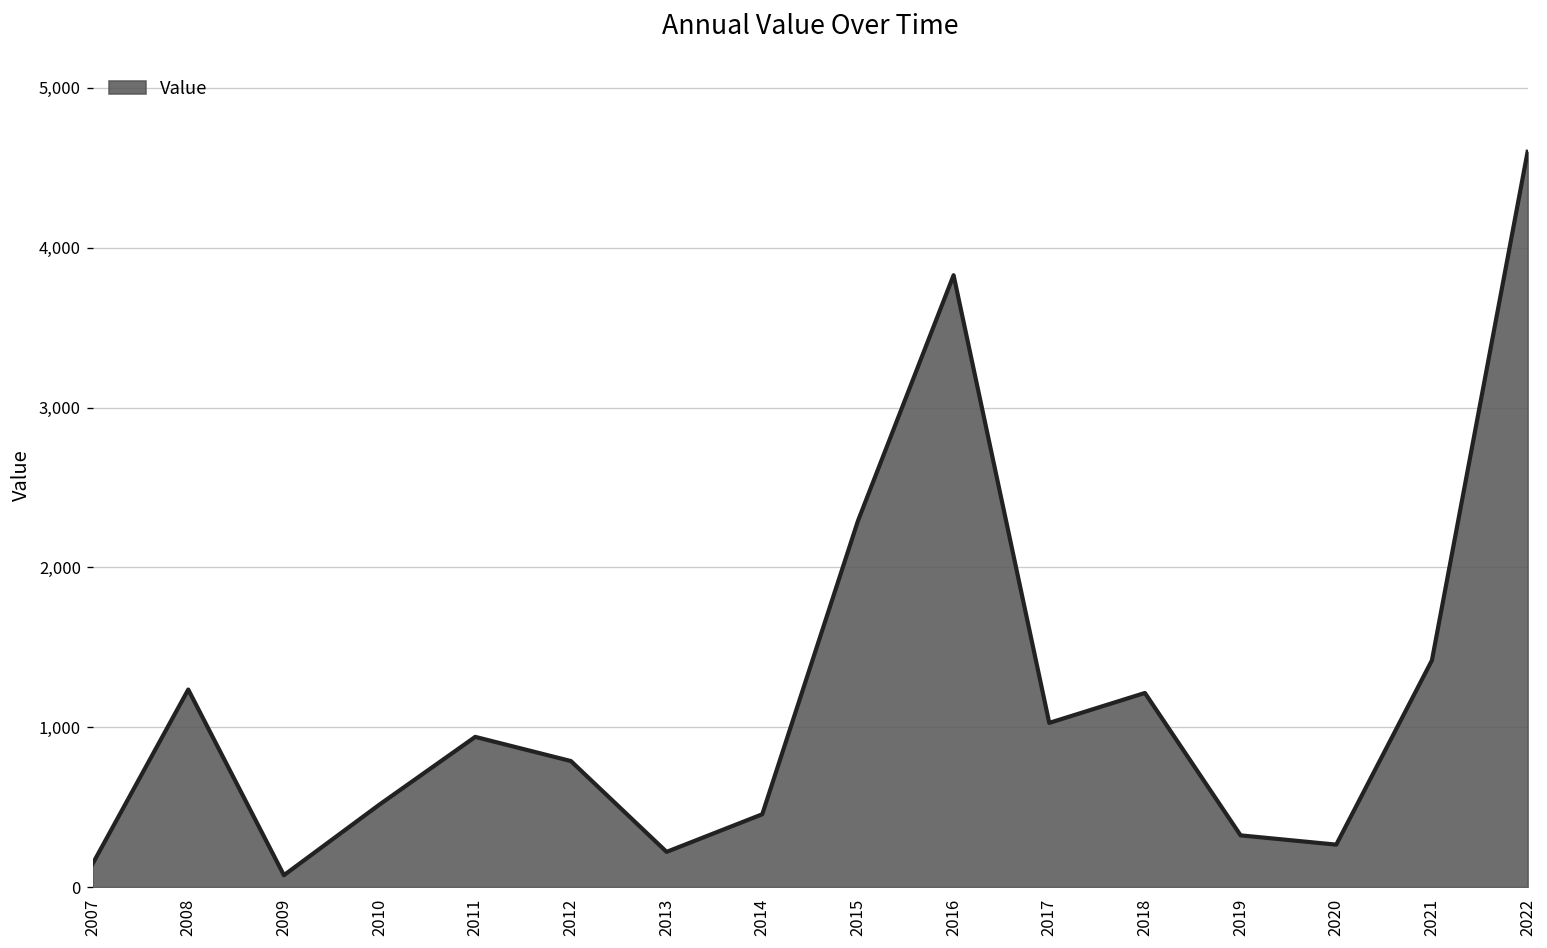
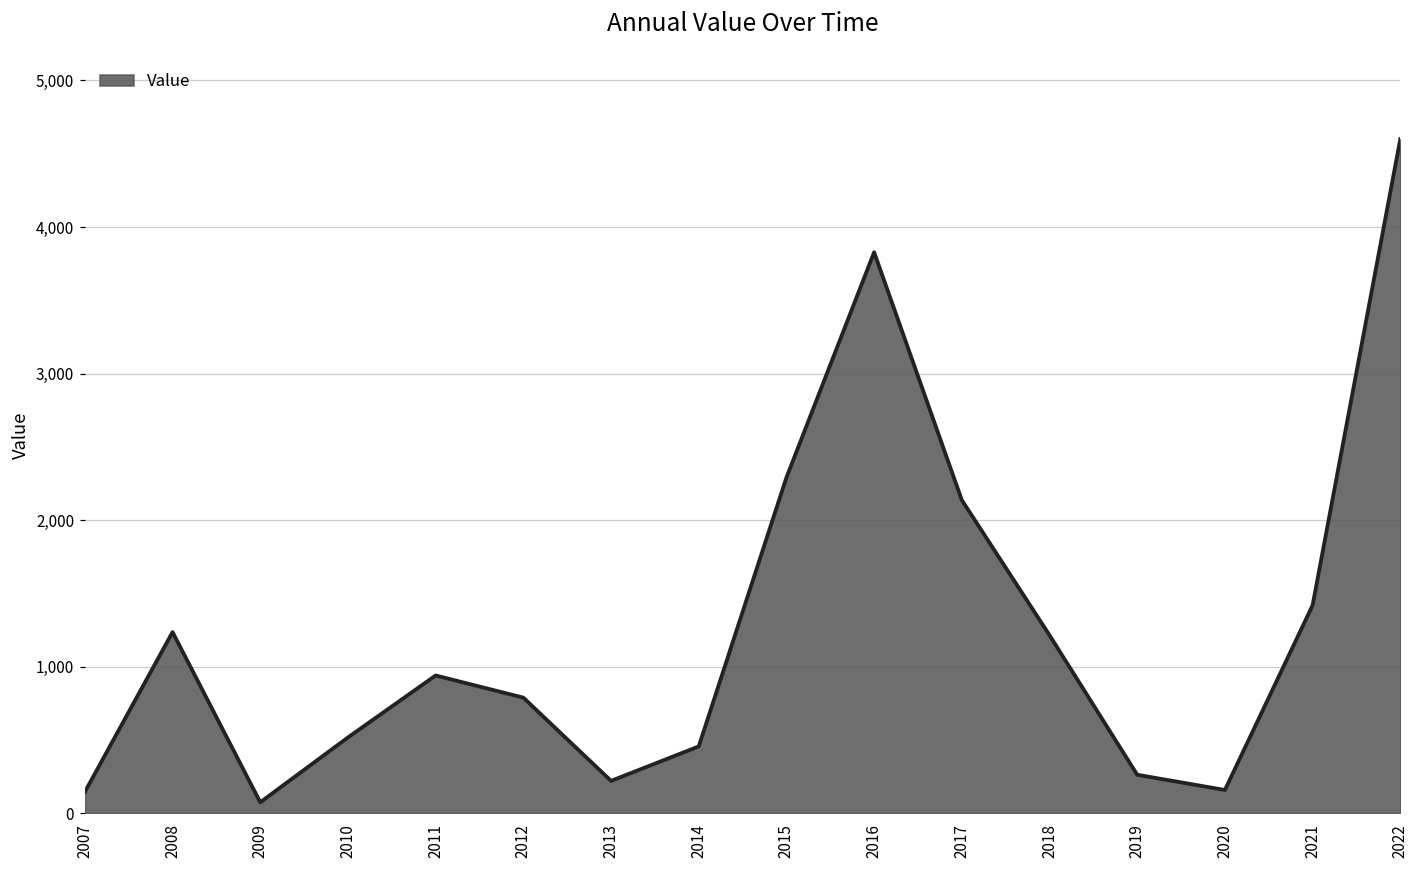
2017: 1,030 -> 2,140
2019: 320 -> 260
2020: 270 -> 160
